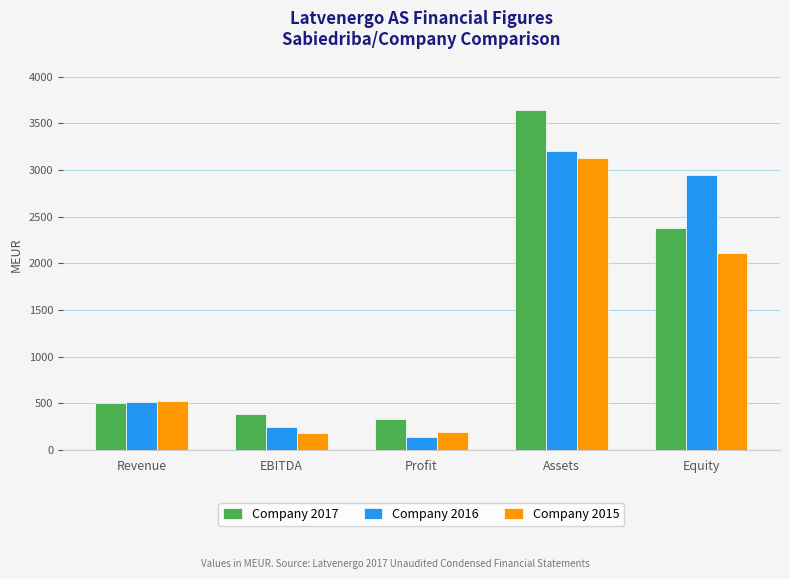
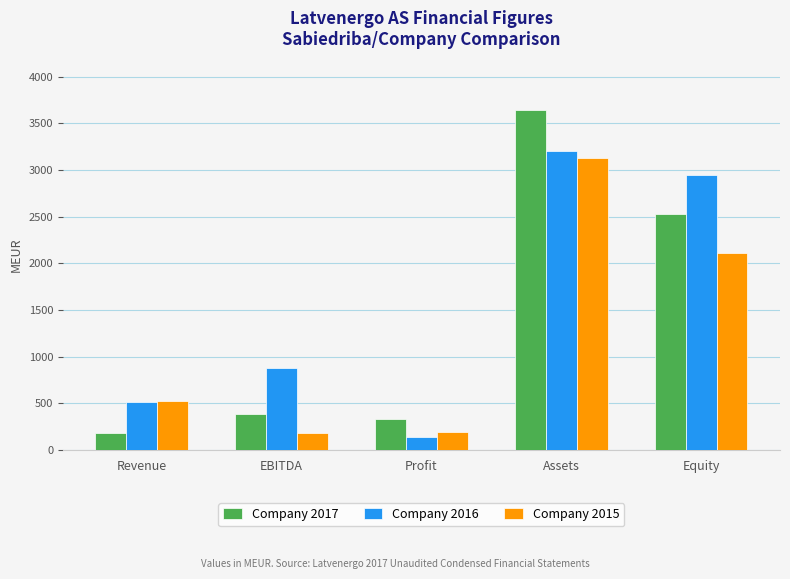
Company 2017, Revenue: 500 -> 200
Company 2016, EBITDA: 200 -> 900
Company 2017, Equity: 2400 -> 2500
